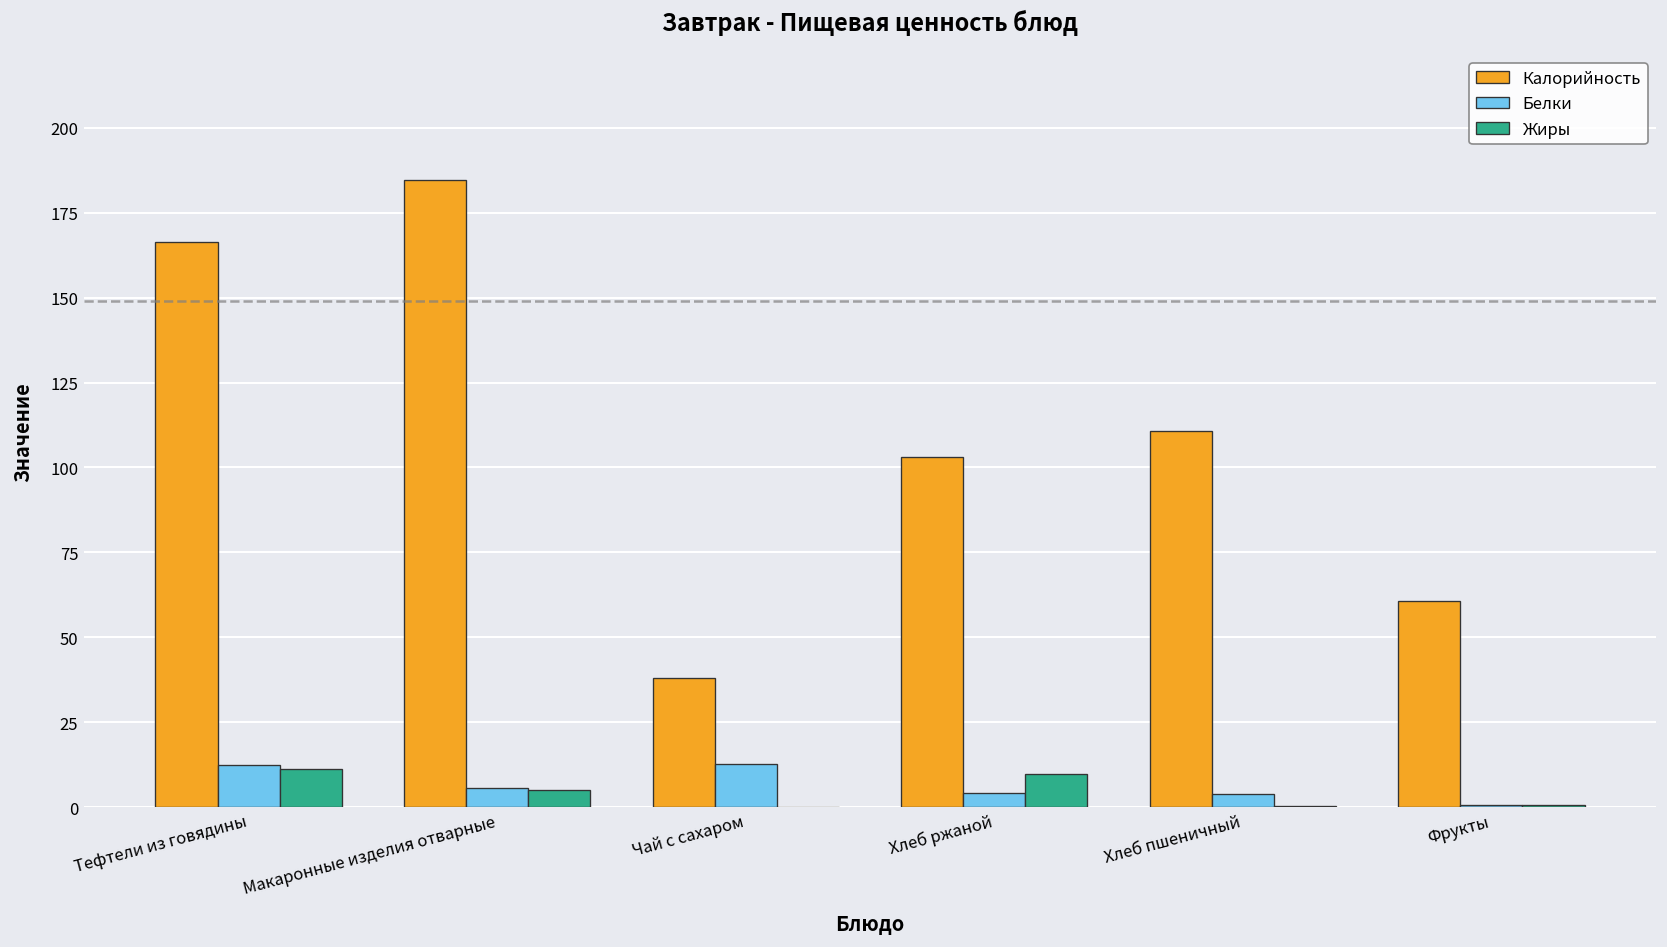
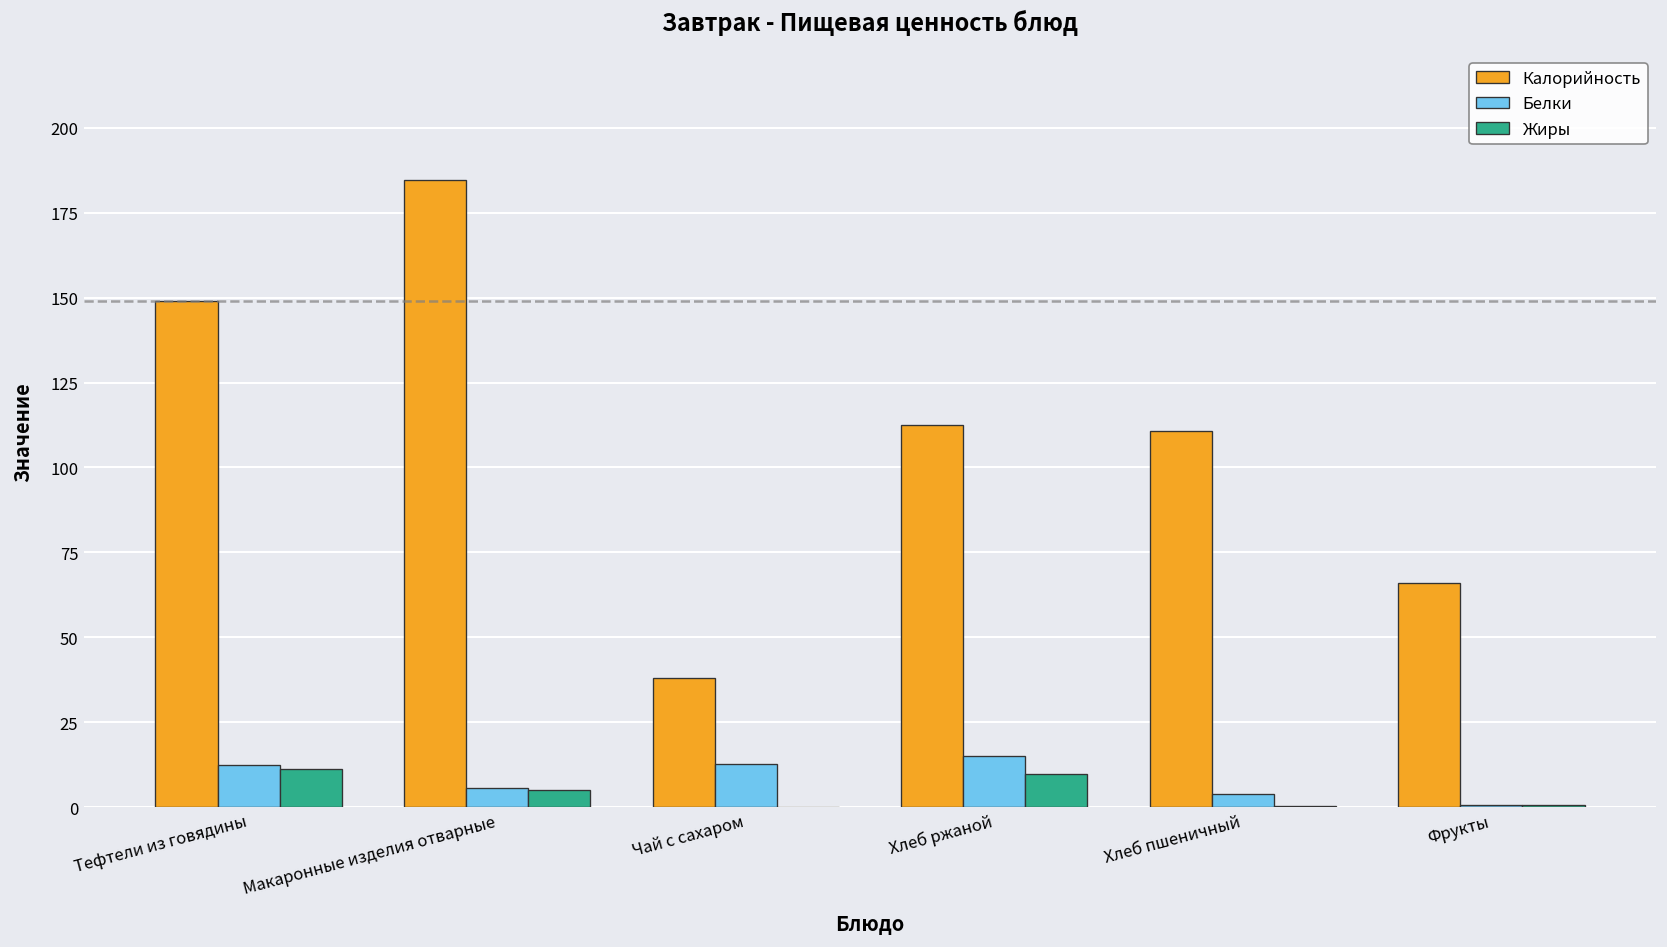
Калорийность, Тефтели из говядины: 166 -> 149
Калорийность, Хлеб ржаной: 103 -> 113
Белки, Хлеб ржаной: 4 -> 15
Калорийность, Фрукты: 61 -> 66
